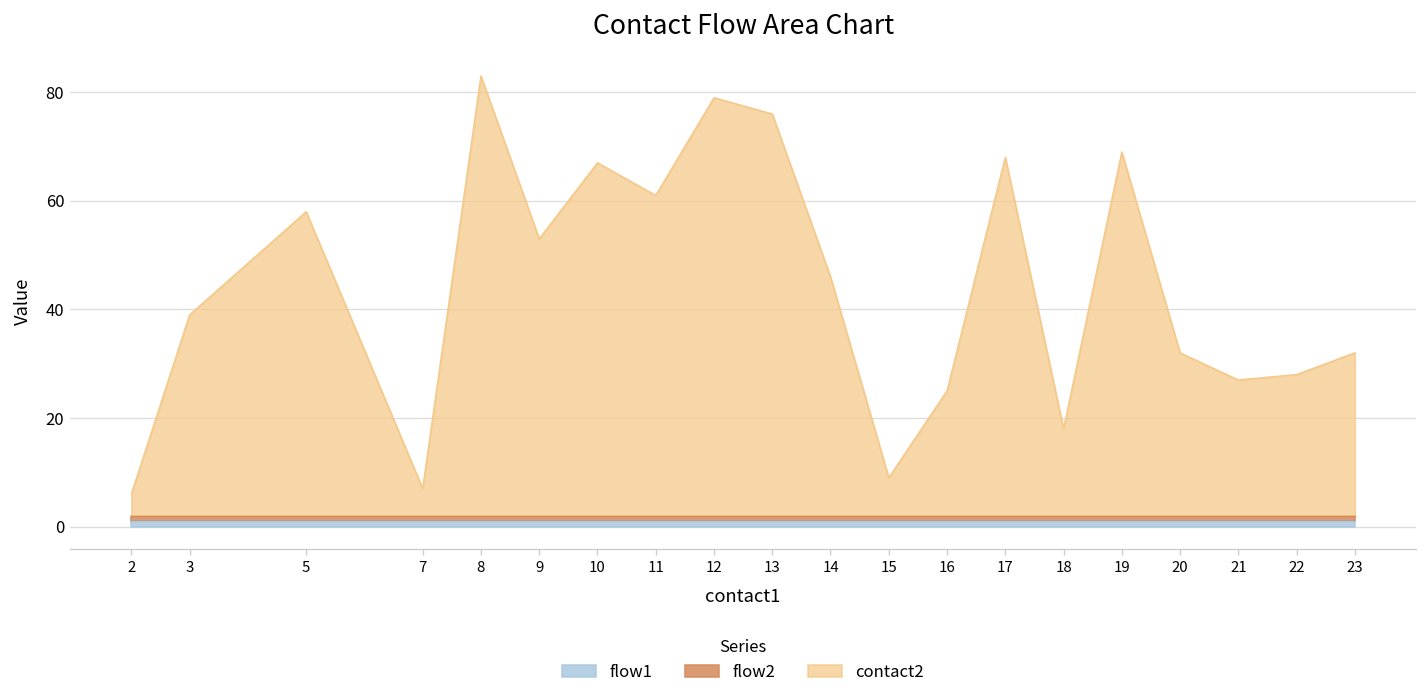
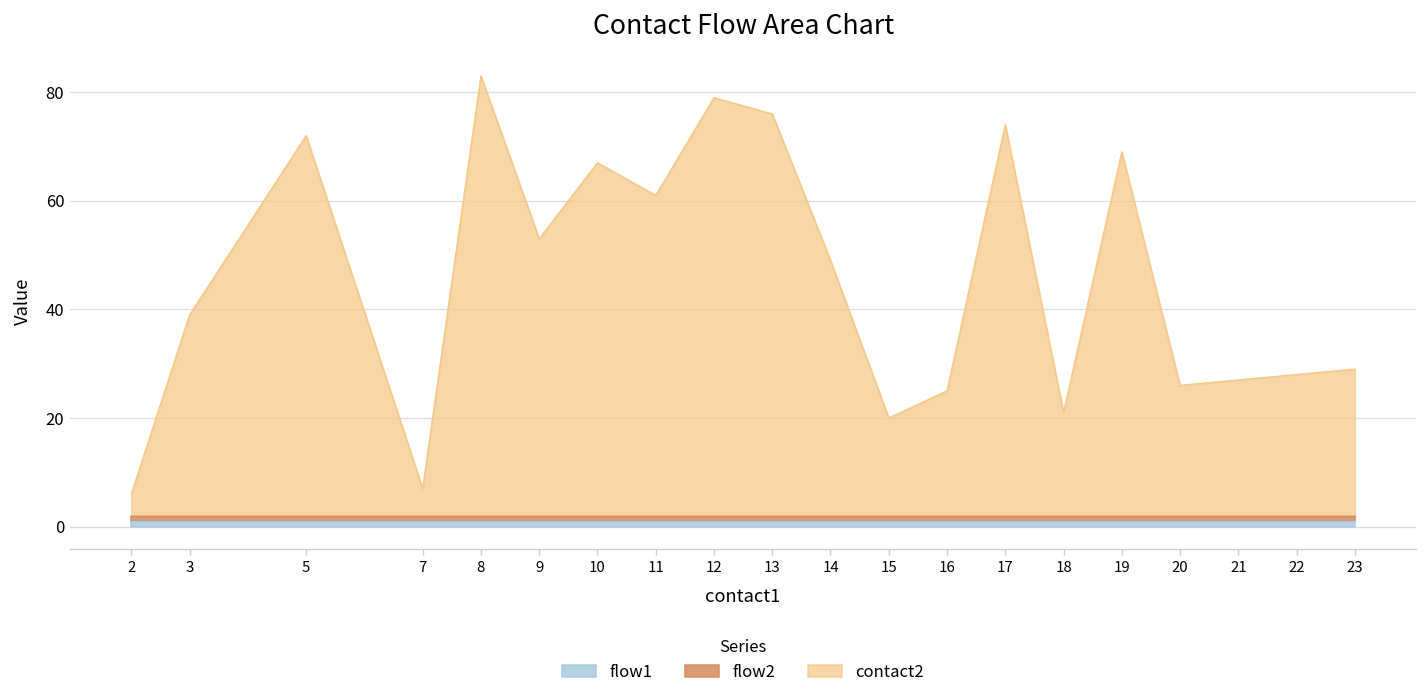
contact2, 5: 58 -> 72
contact2, 14: 46 -> 49
contact2, 15: 9 -> 20
contact2, 17: 68 -> 74
contact2, 18: 18 -> 21
contact2, 20: 32 -> 26
contact2, 23: 32 -> 29
